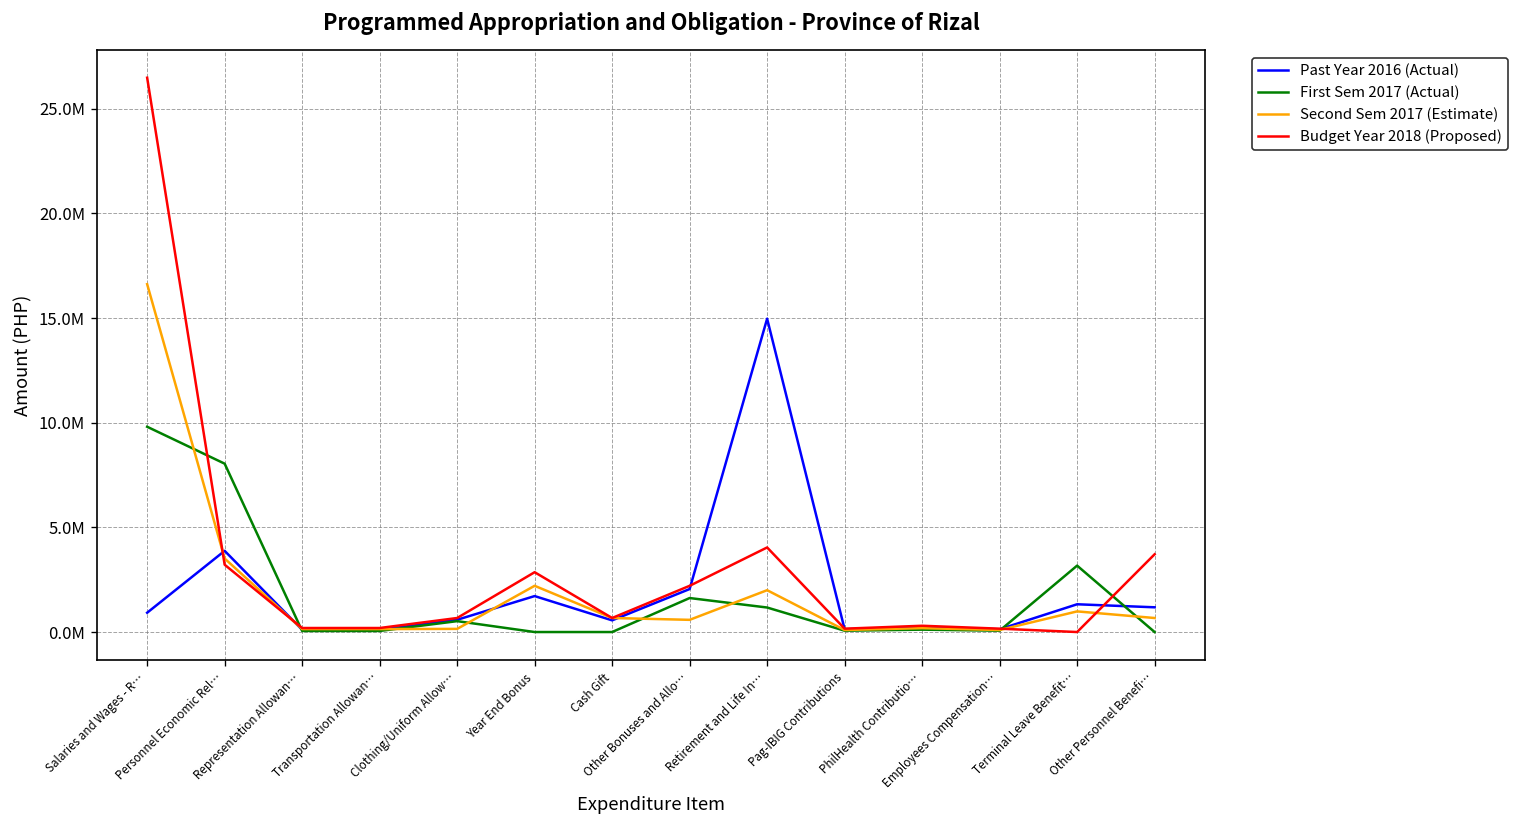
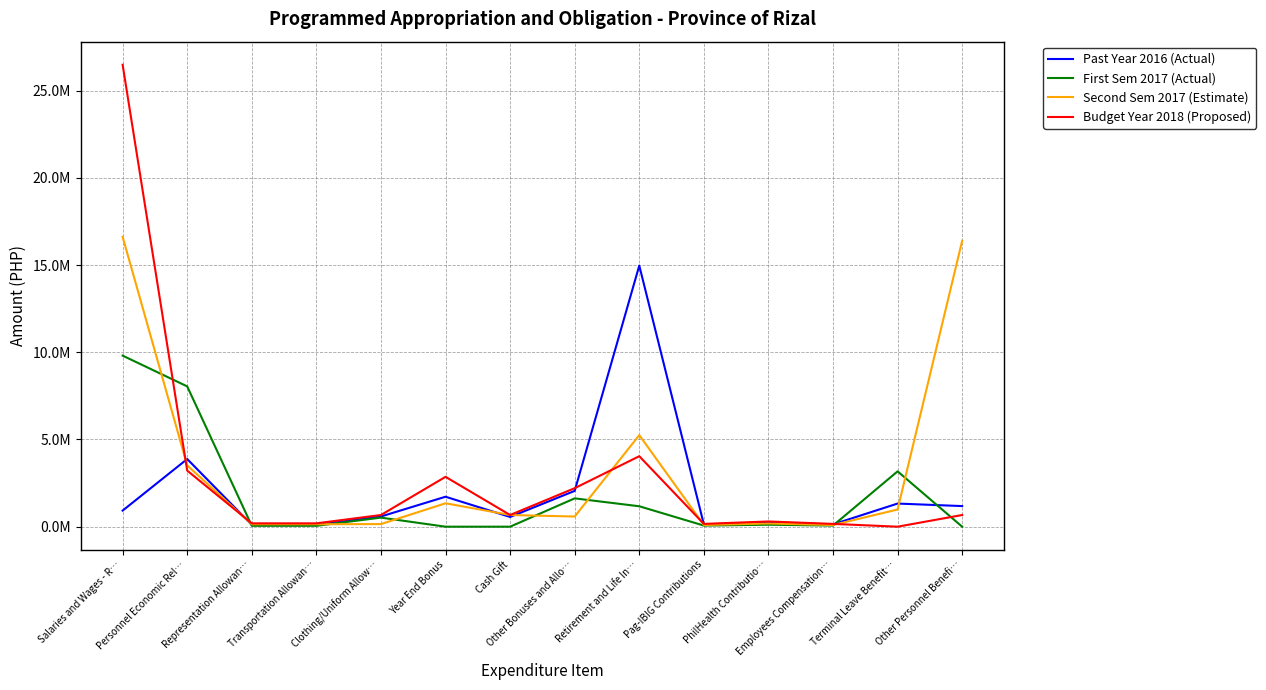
Second Sem 2017 (Estimate), Year End Bonus: 2200000 -> 1300000
Second Sem 2017 (Estimate), Retirement and Life In…: 2000000 -> 5200000
Second Sem 2017 (Estimate), Other Personnel Benefi…: 700000 -> 16400000
Budget Year 2018 (Proposed), Other Personnel Benefi…: 3700000 -> 700000
